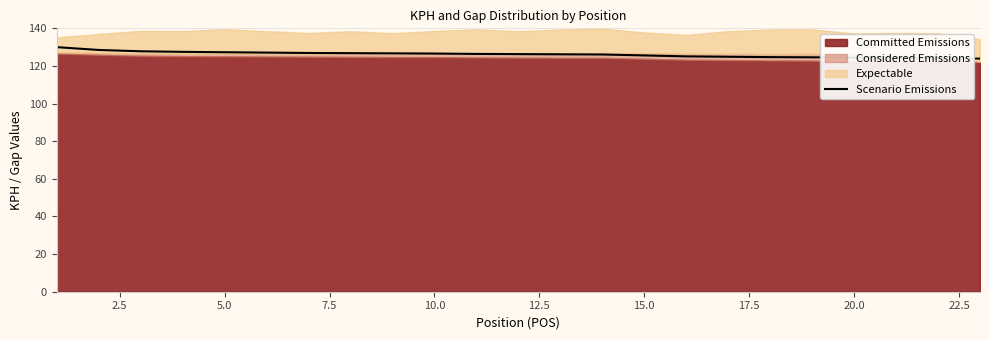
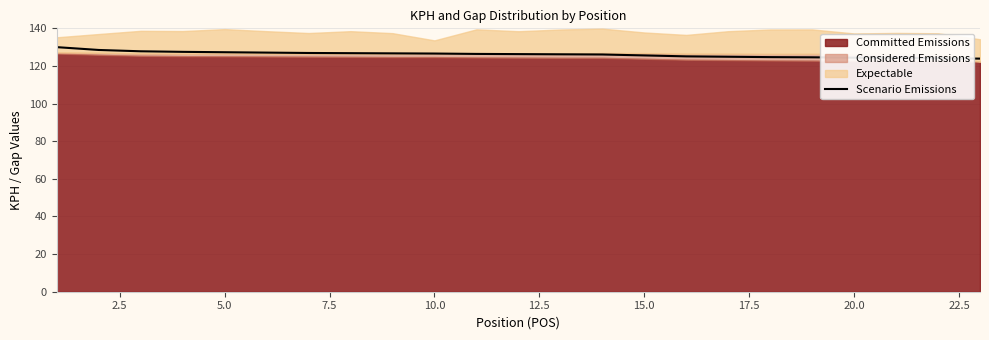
Expectable, 10.0: 12 -> 7
